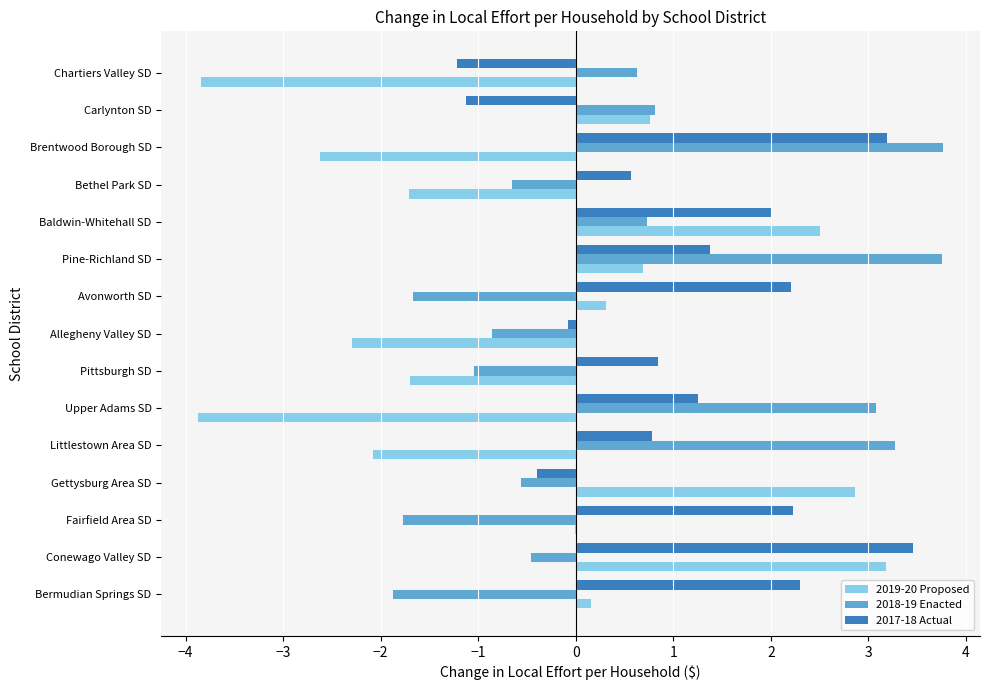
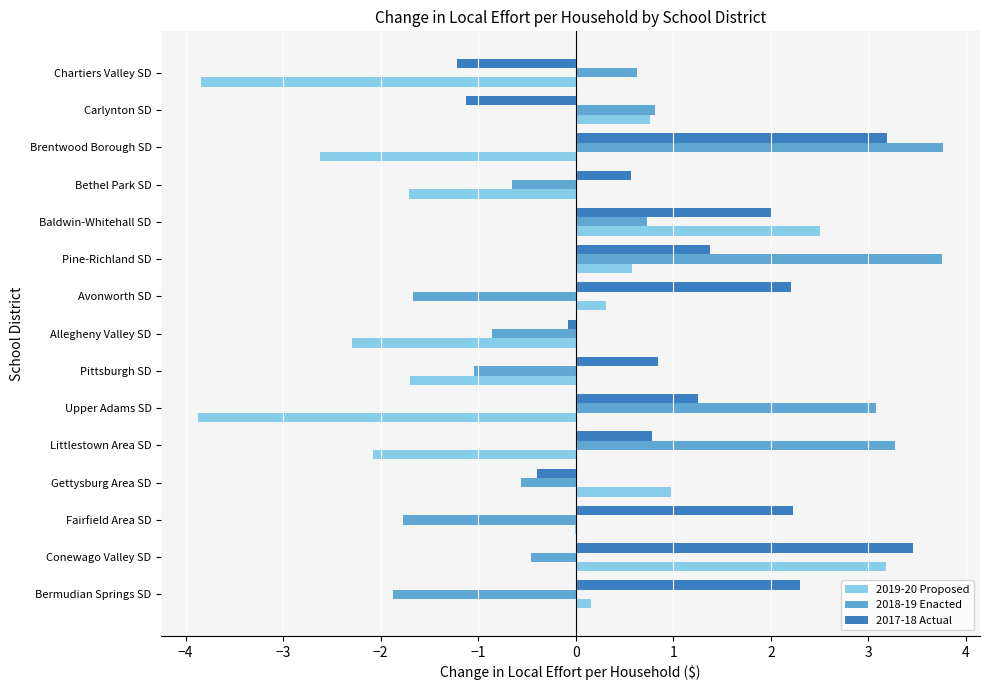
2019-20 Proposed, Pine-Richland SD: 0.7 -> 0.6
2019-20 Proposed, Gettysburg Area SD: 2.9 -> 1.0
